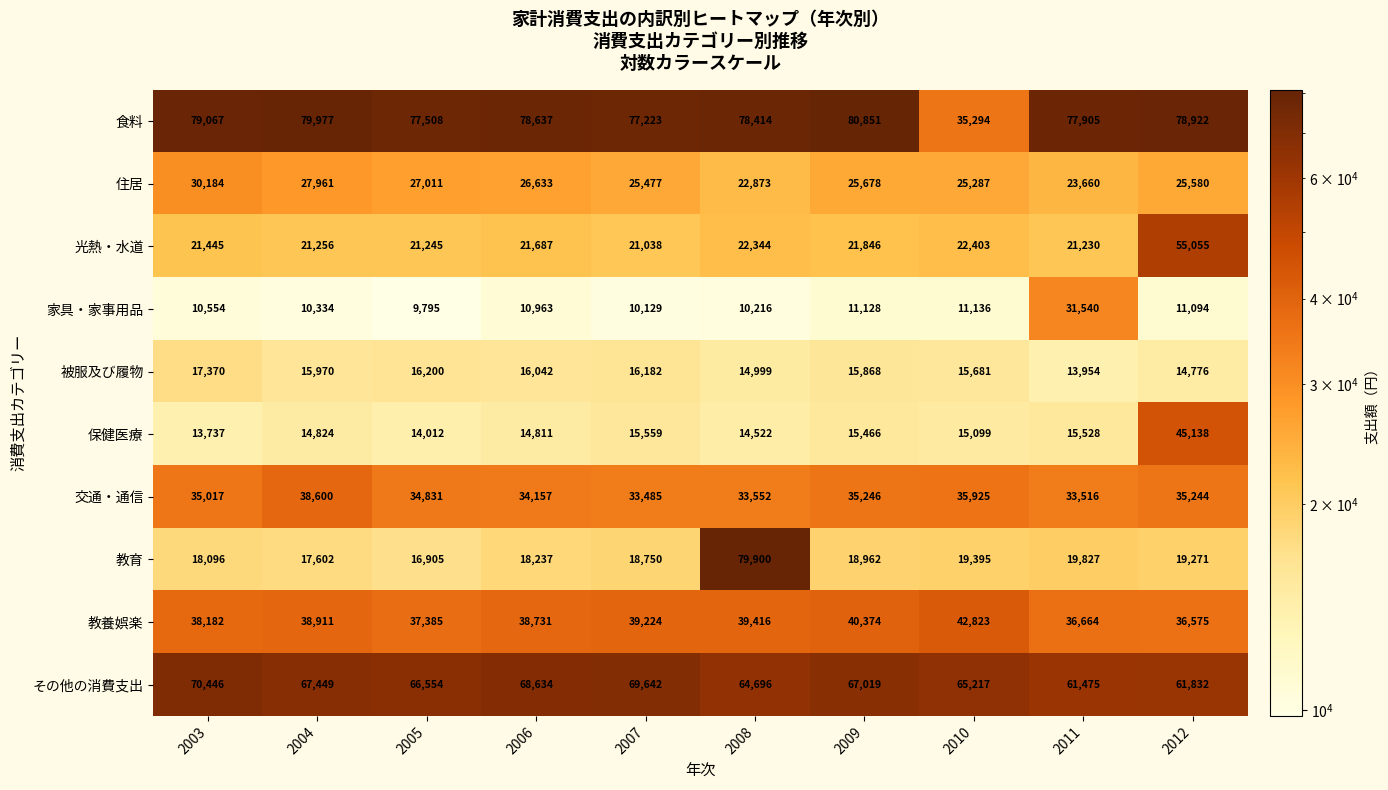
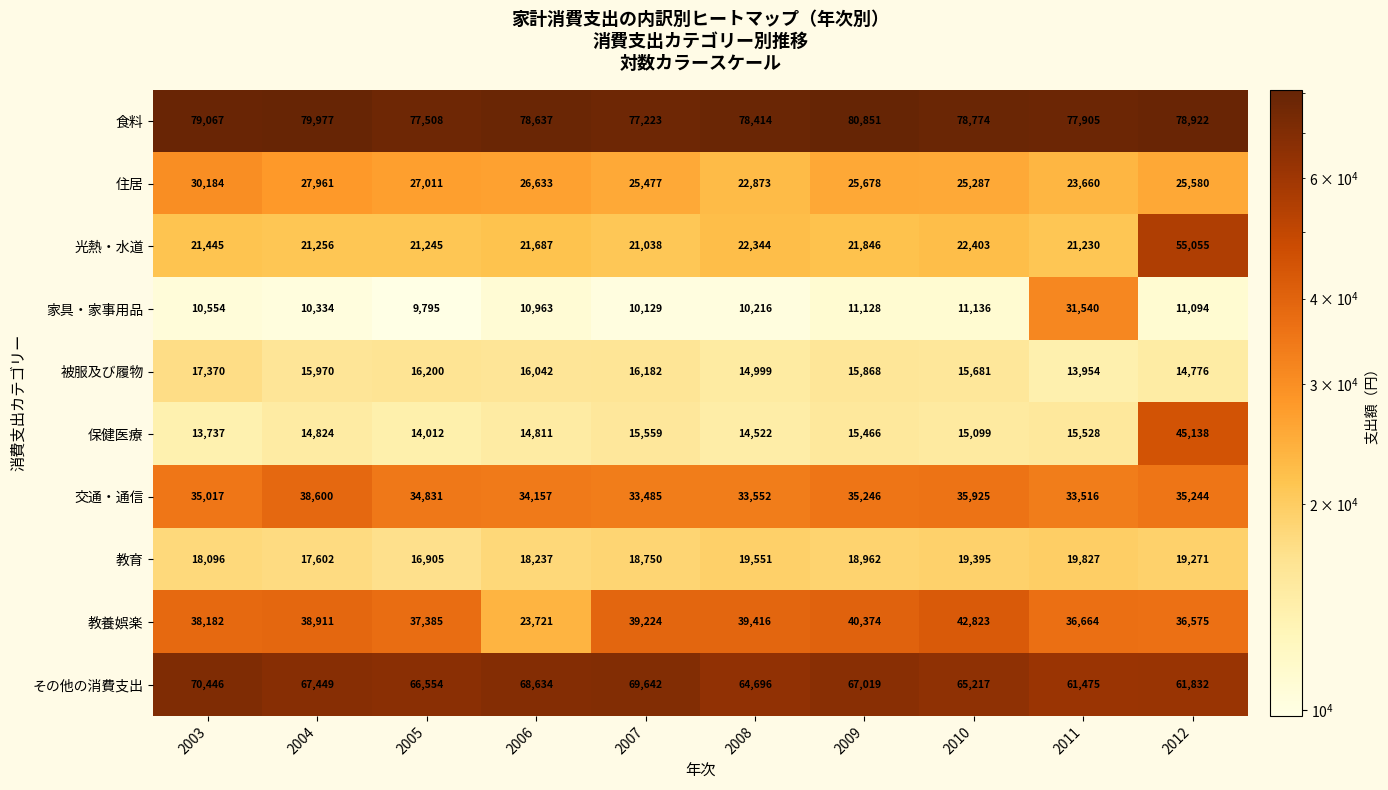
食料, 2010: 35,294 -> 78,774
教育, 2008: 79,900 -> 19,551
教養娯楽, 2006: 38,731 -> 23,721
